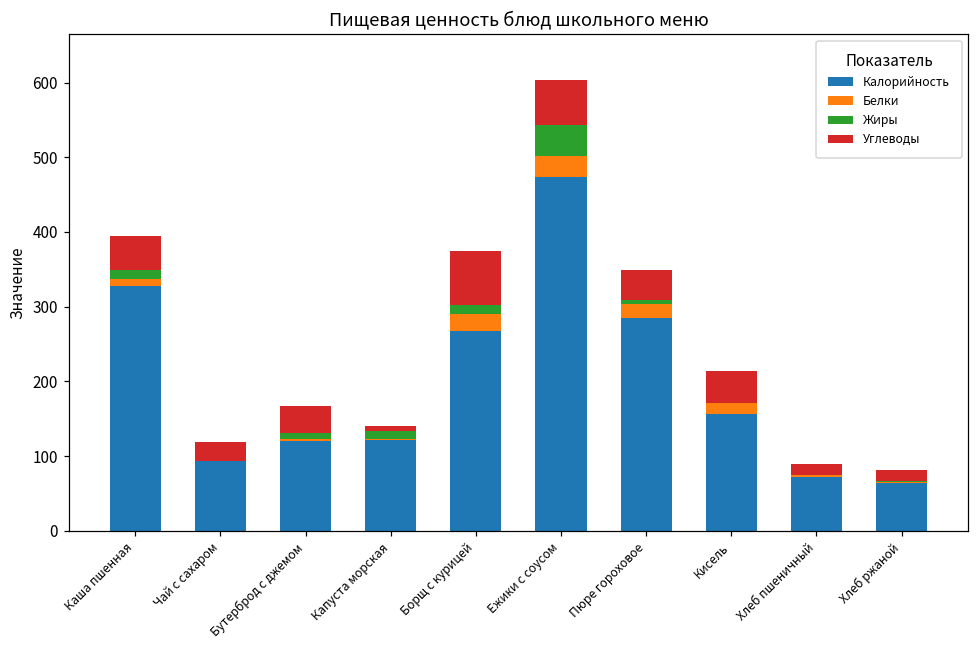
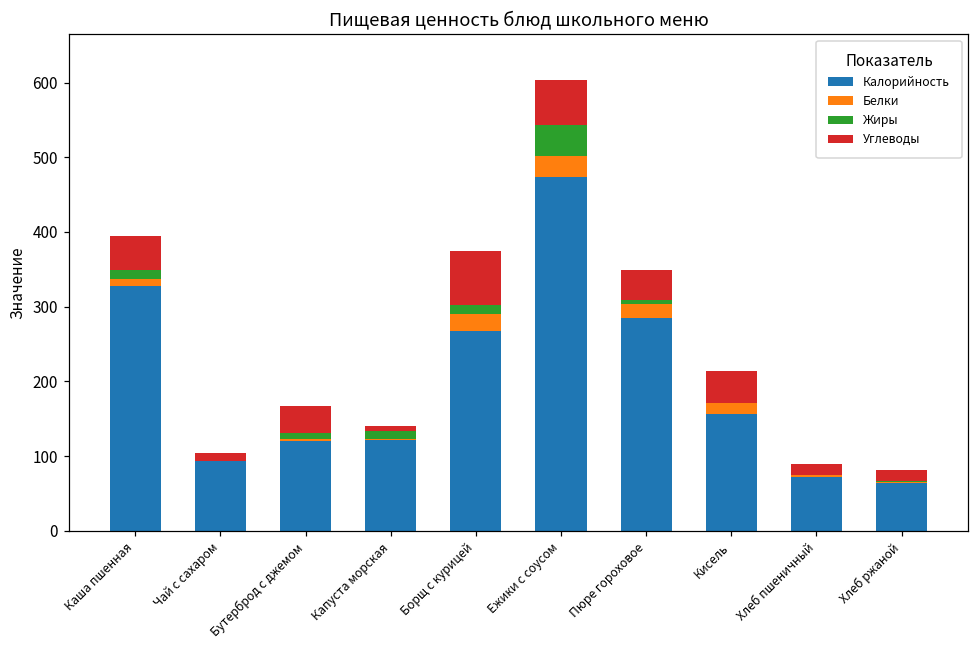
Углеводы, Чай с сахаром: 30 -> 10
